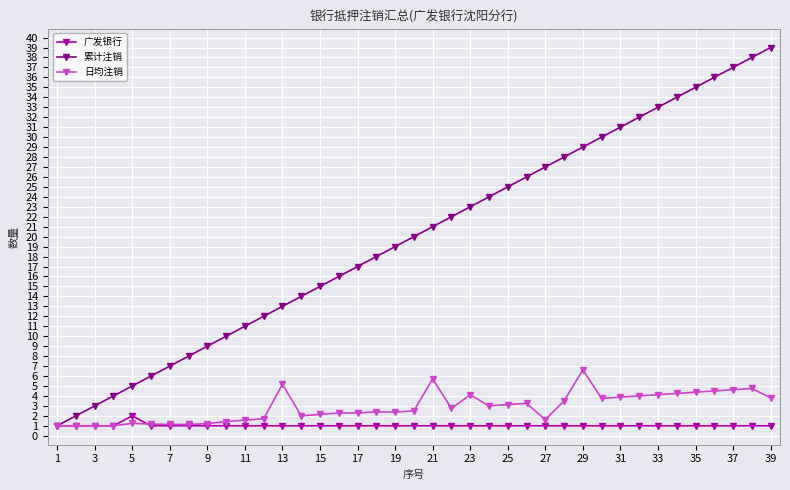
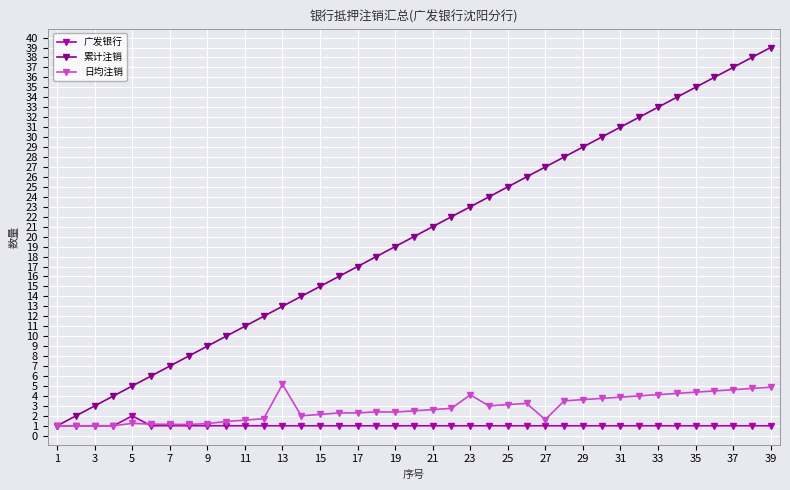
日均注销, 21: 6 -> 3
日均注销, 29: 7 -> 4
日均注销, 39: 4 -> 5
